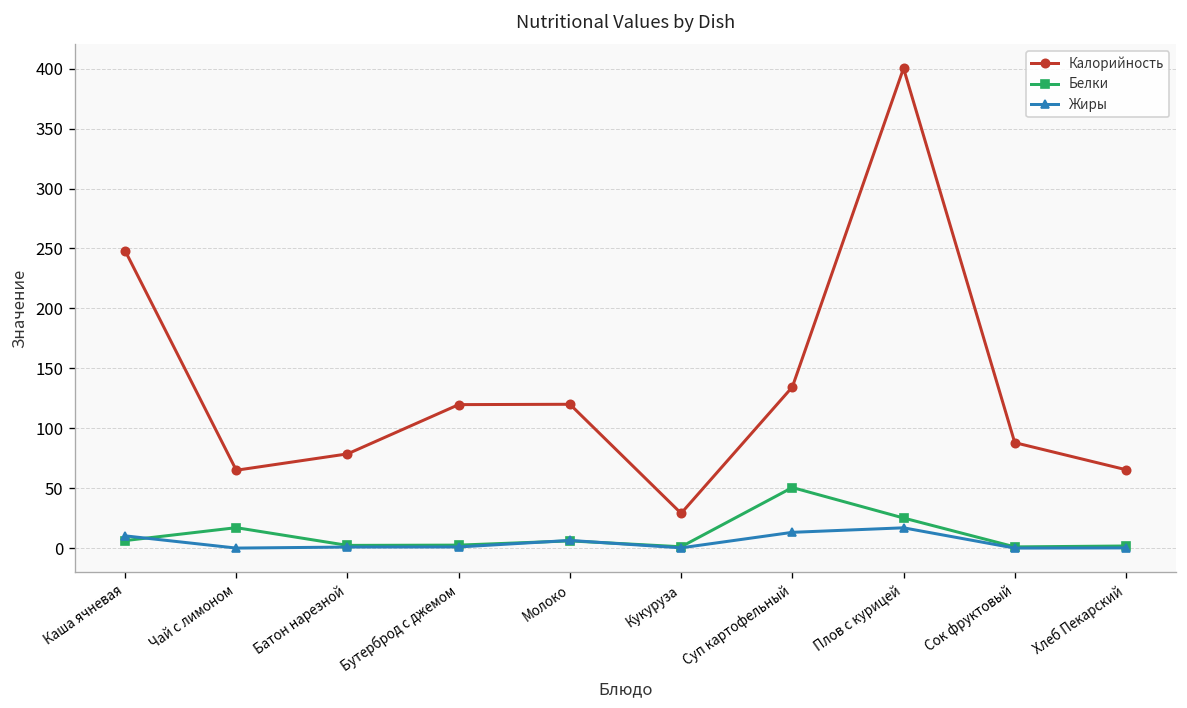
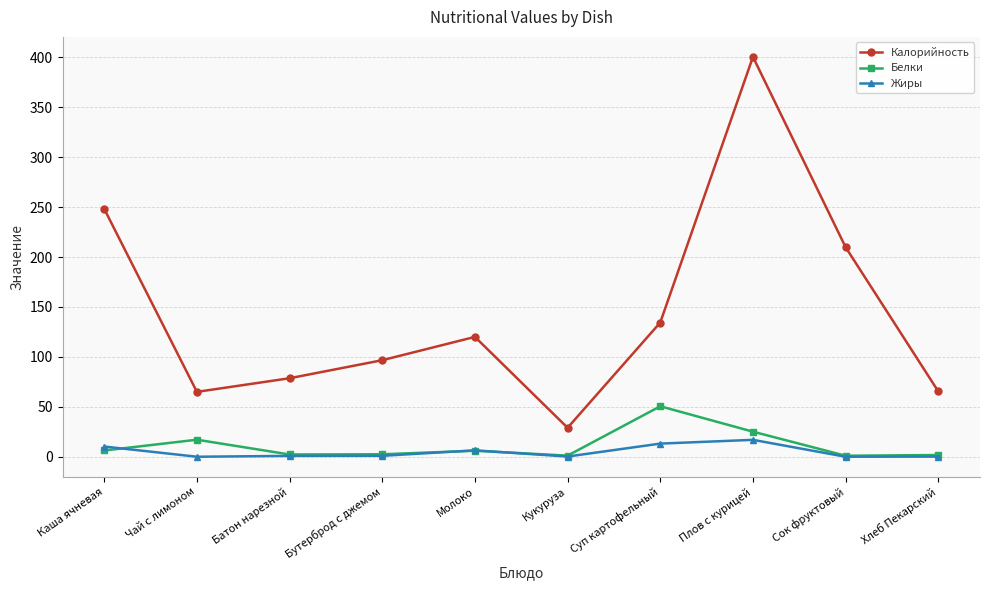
Калорийность, Бутерброд с джемом: 120 -> 100
Калорийность, Сок фруктовый: 90 -> 210
